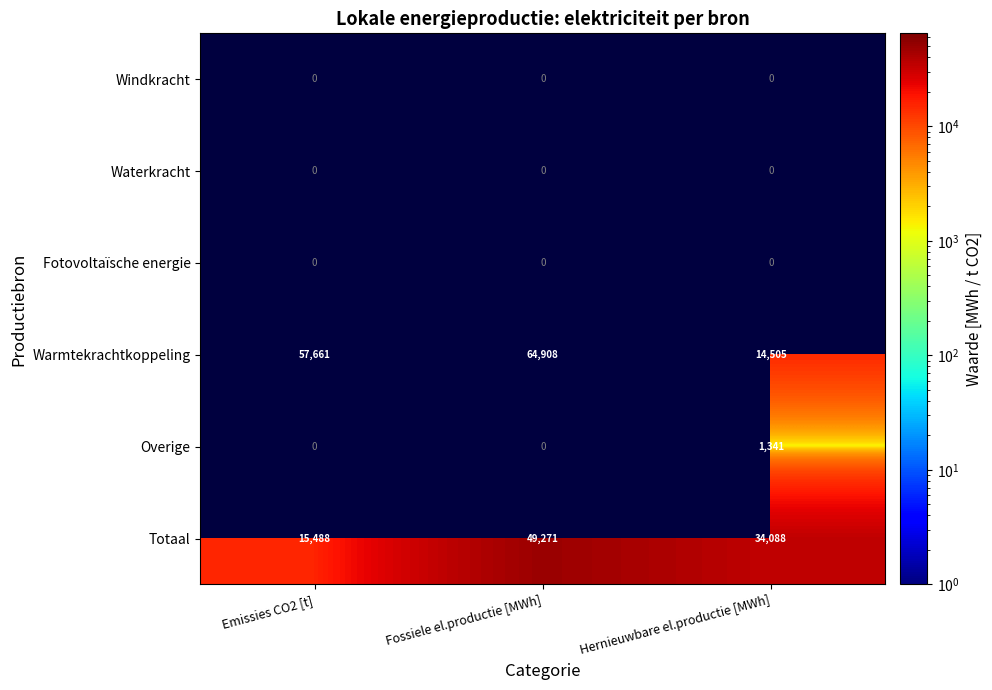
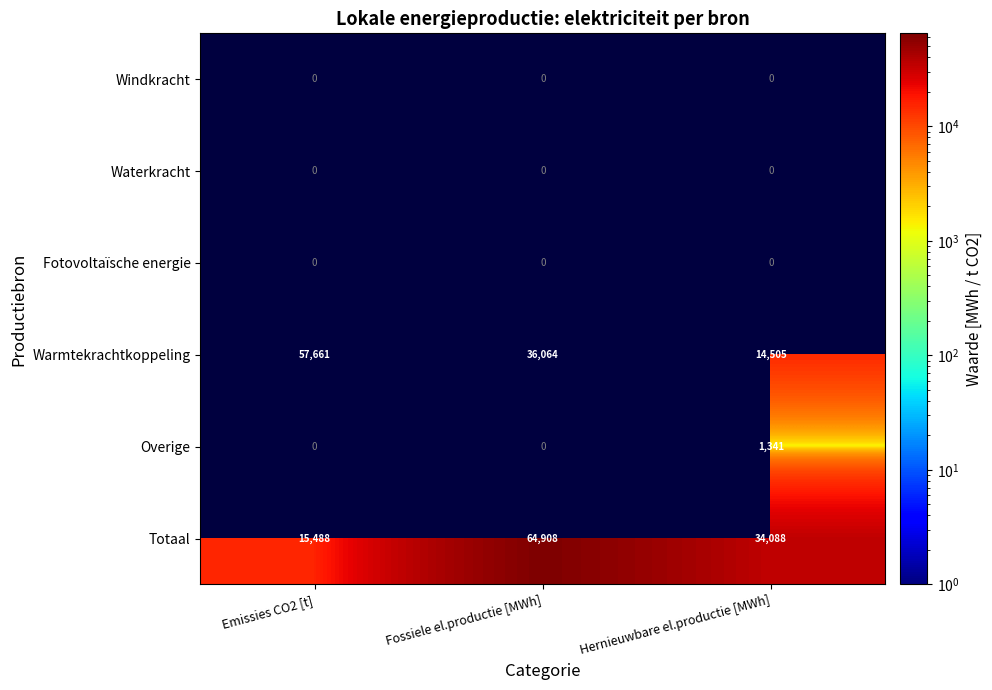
Warmtekrachtkoppeling, Fossiele el.productie [MWh]: 64,908 -> 36,064
Totaal, Fossiele el.productie [MWh]: 49,271 -> 64,908
